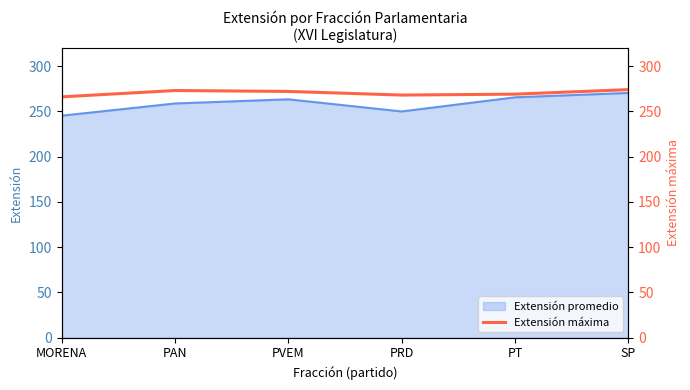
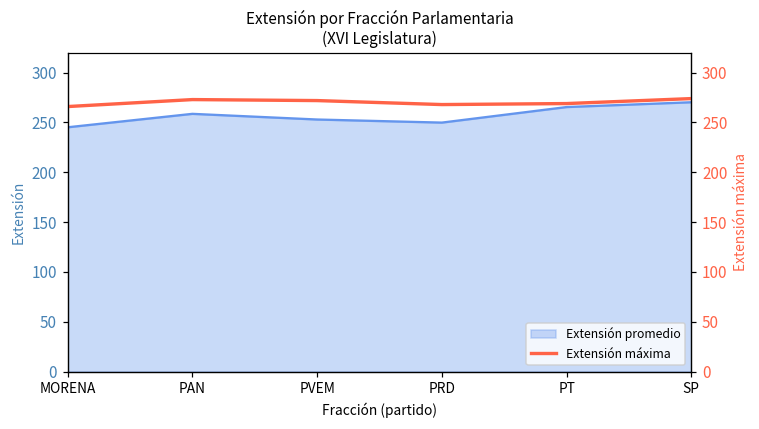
Extensión promedio, PVEM: 260 -> 250
